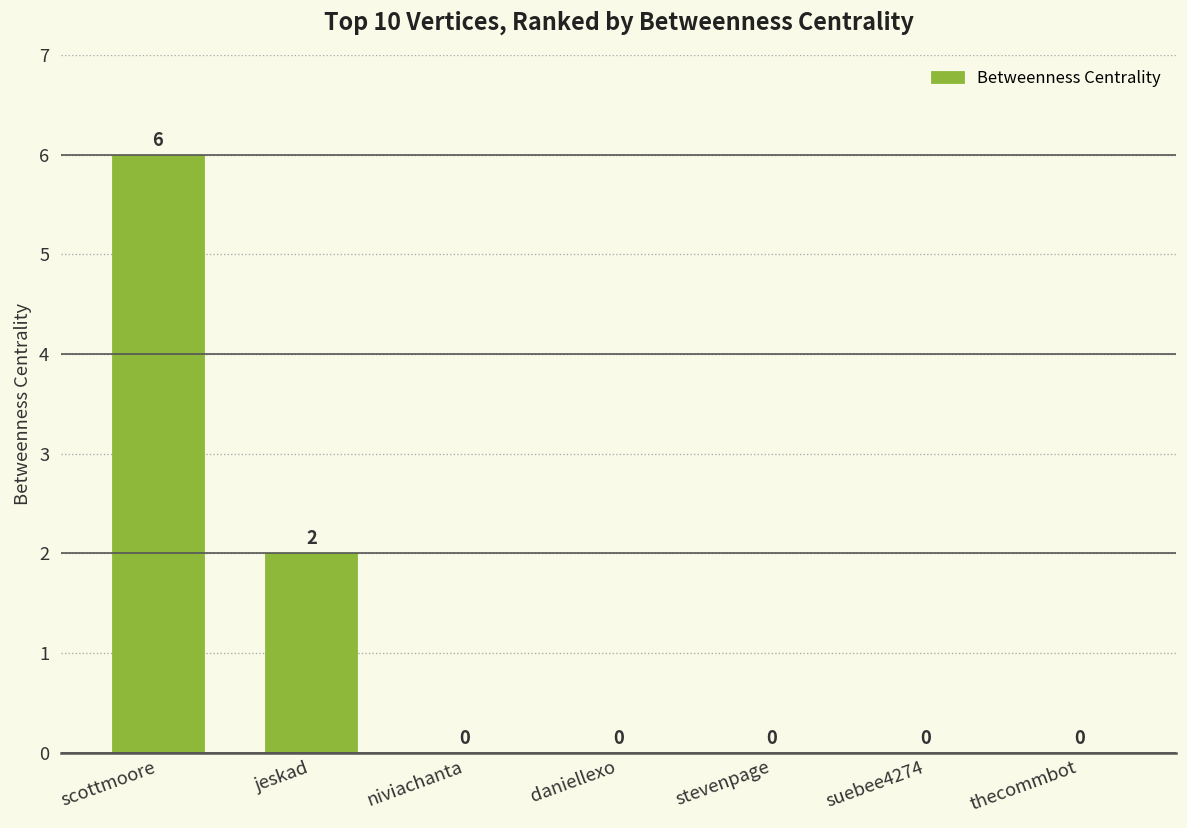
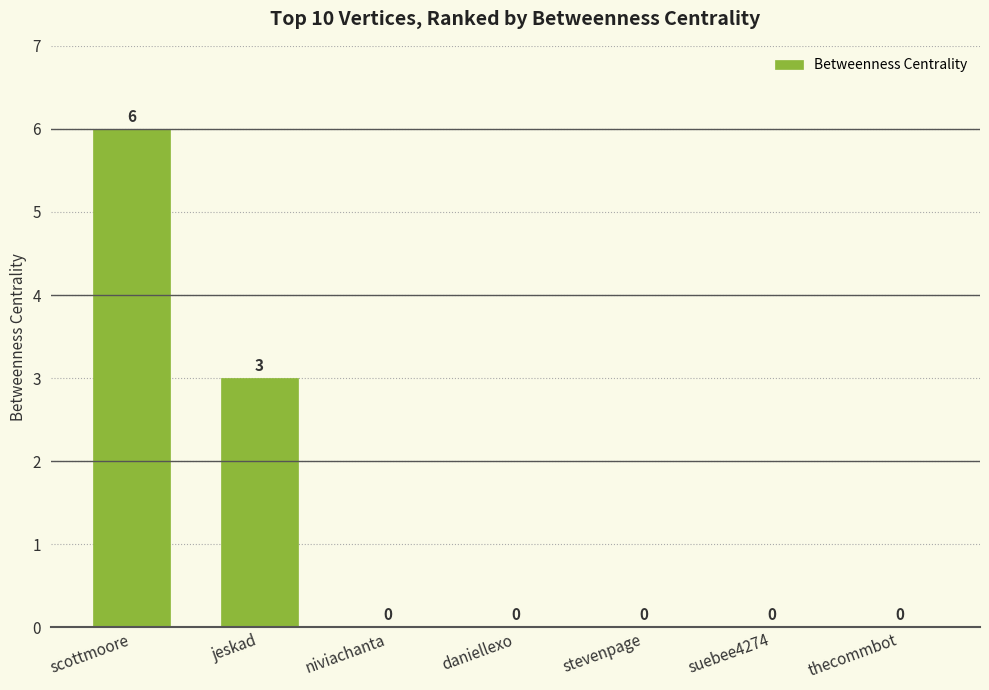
jeskad: 2 -> 3
